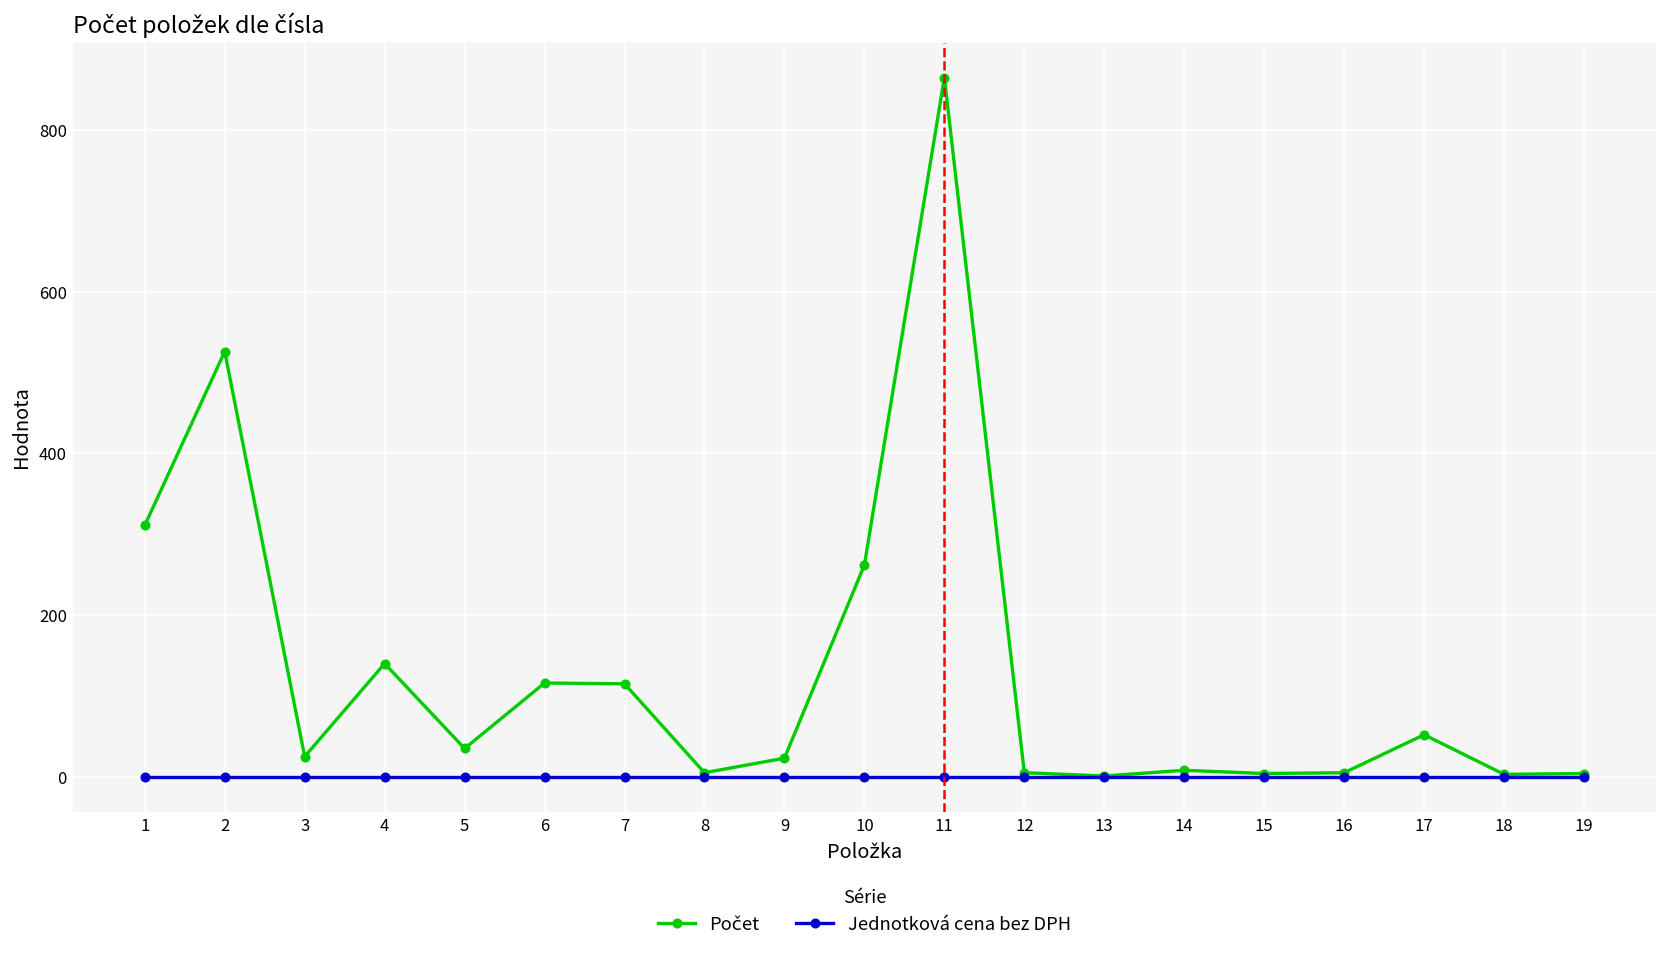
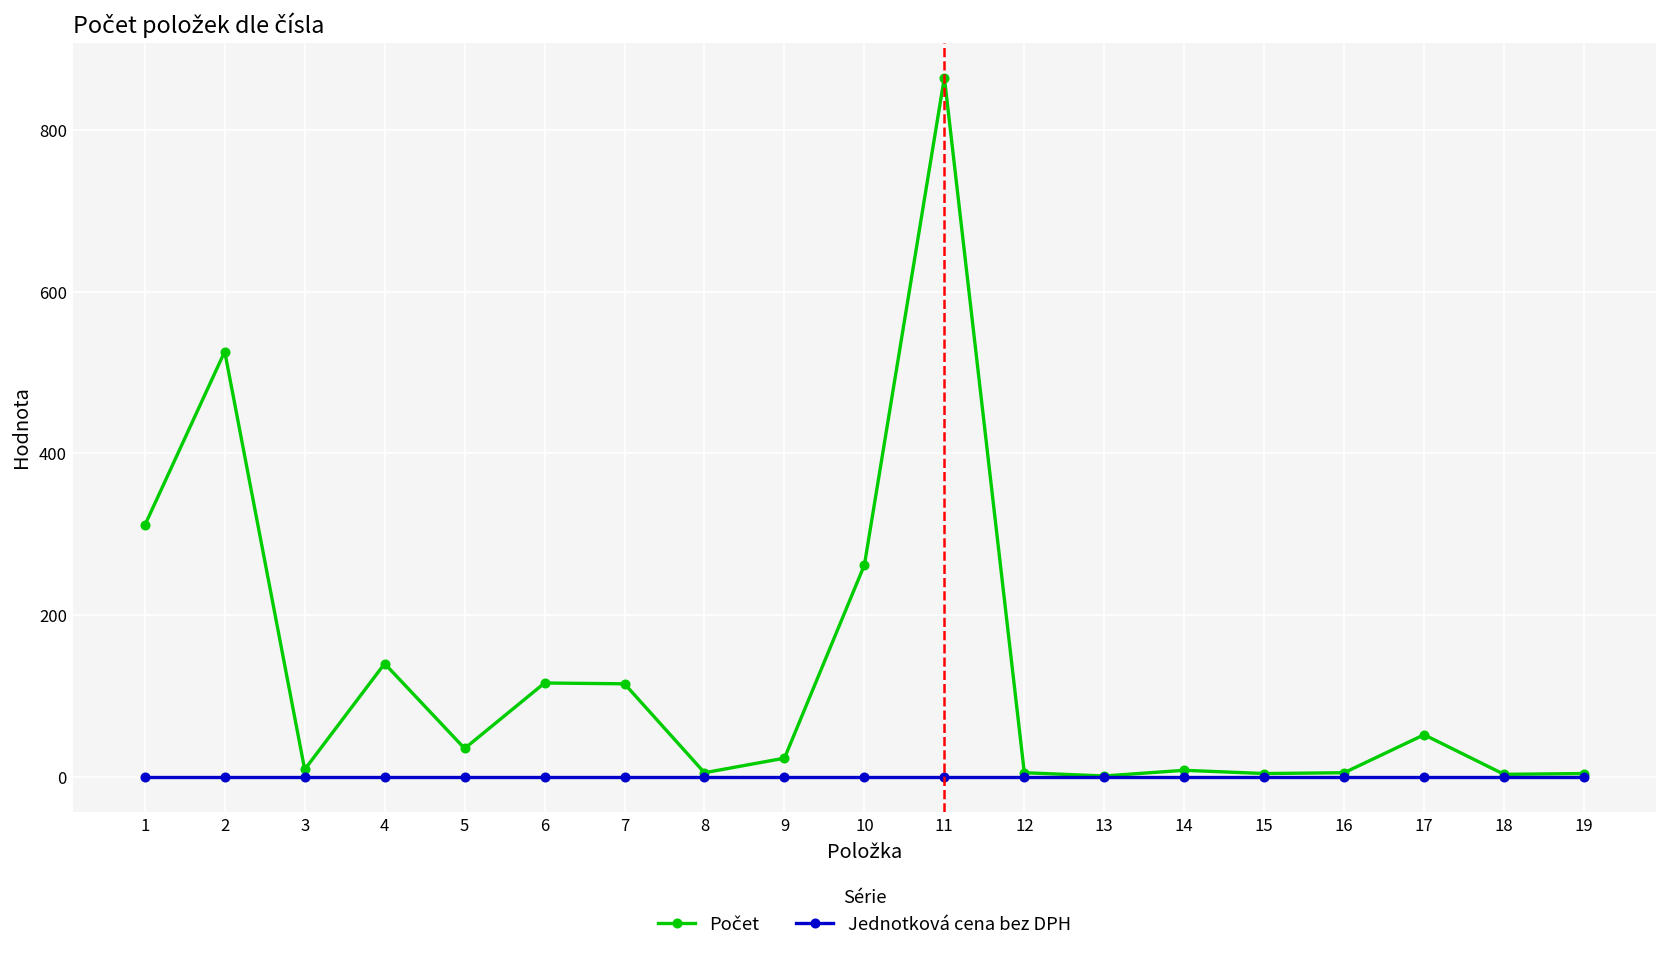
Počet, 3: 30 -> 10
